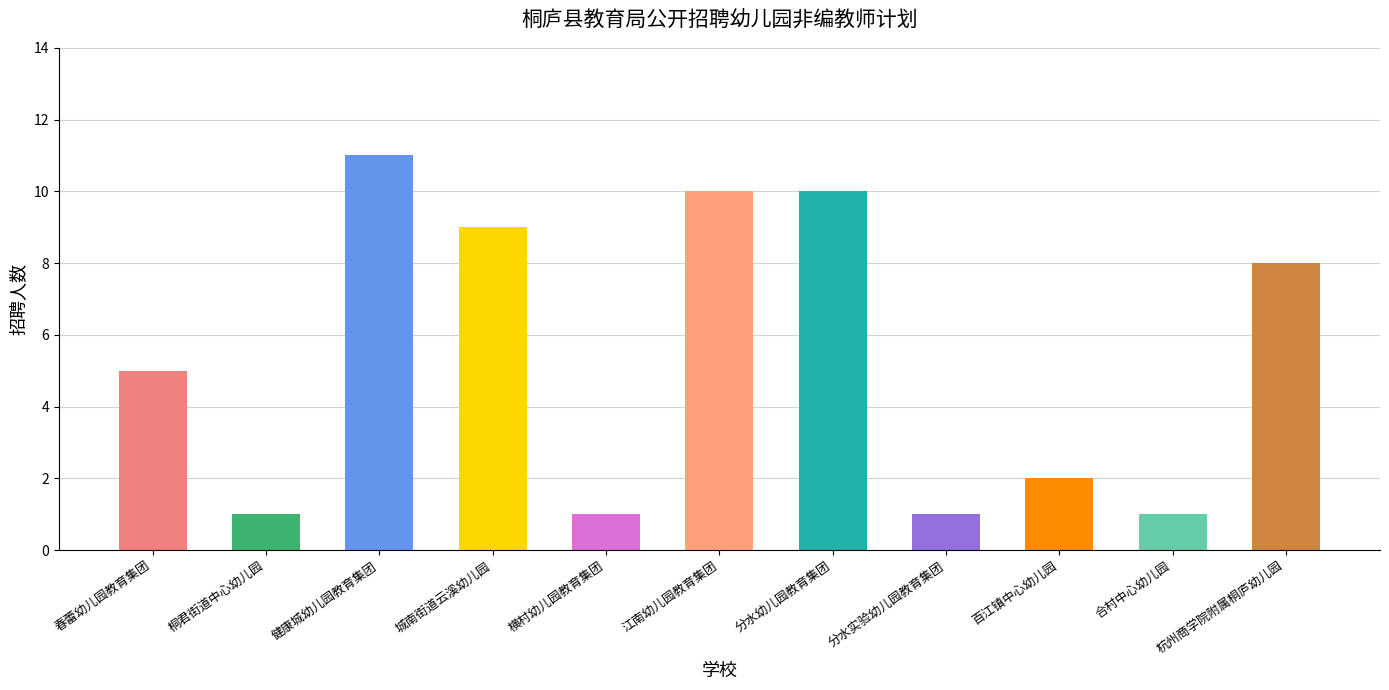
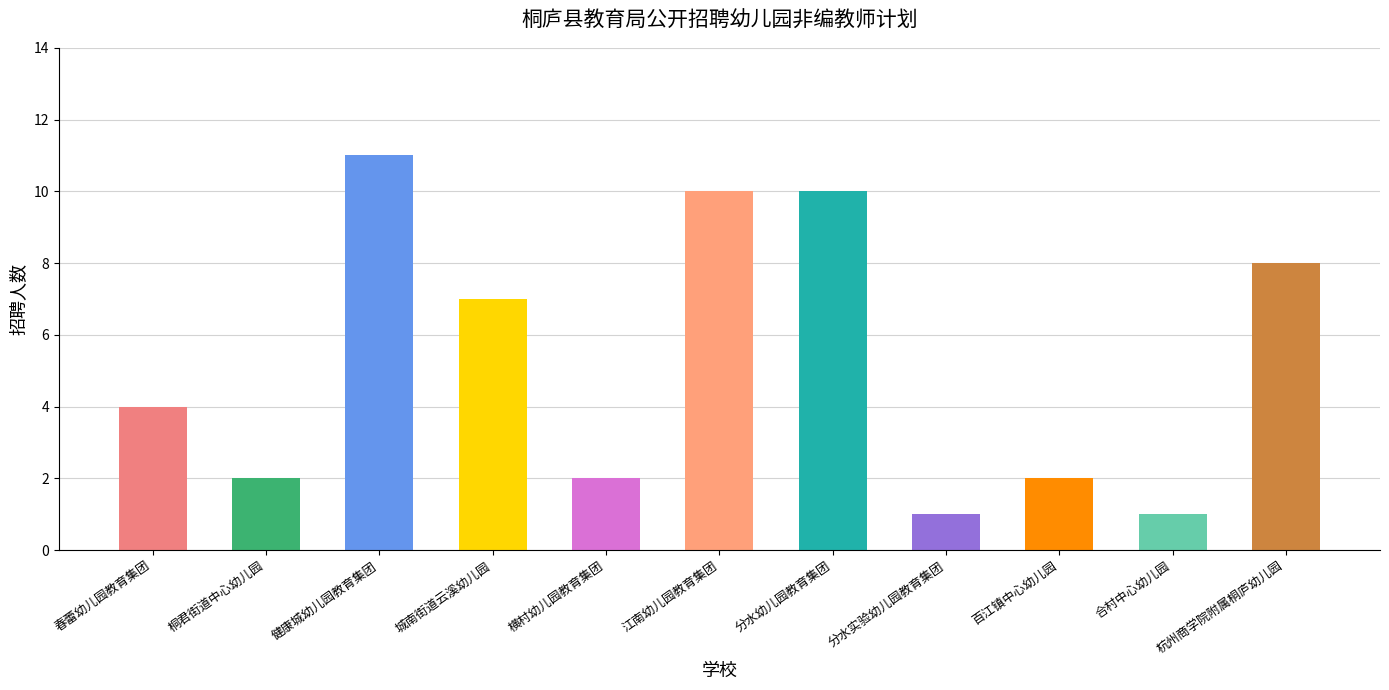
春蕾幼儿园教育集团: 5 -> 4
桐君街道中心幼儿园: 1 -> 2
城南街道云溪幼儿园: 9 -> 7
横村幼儿园教育集团: 1 -> 2
